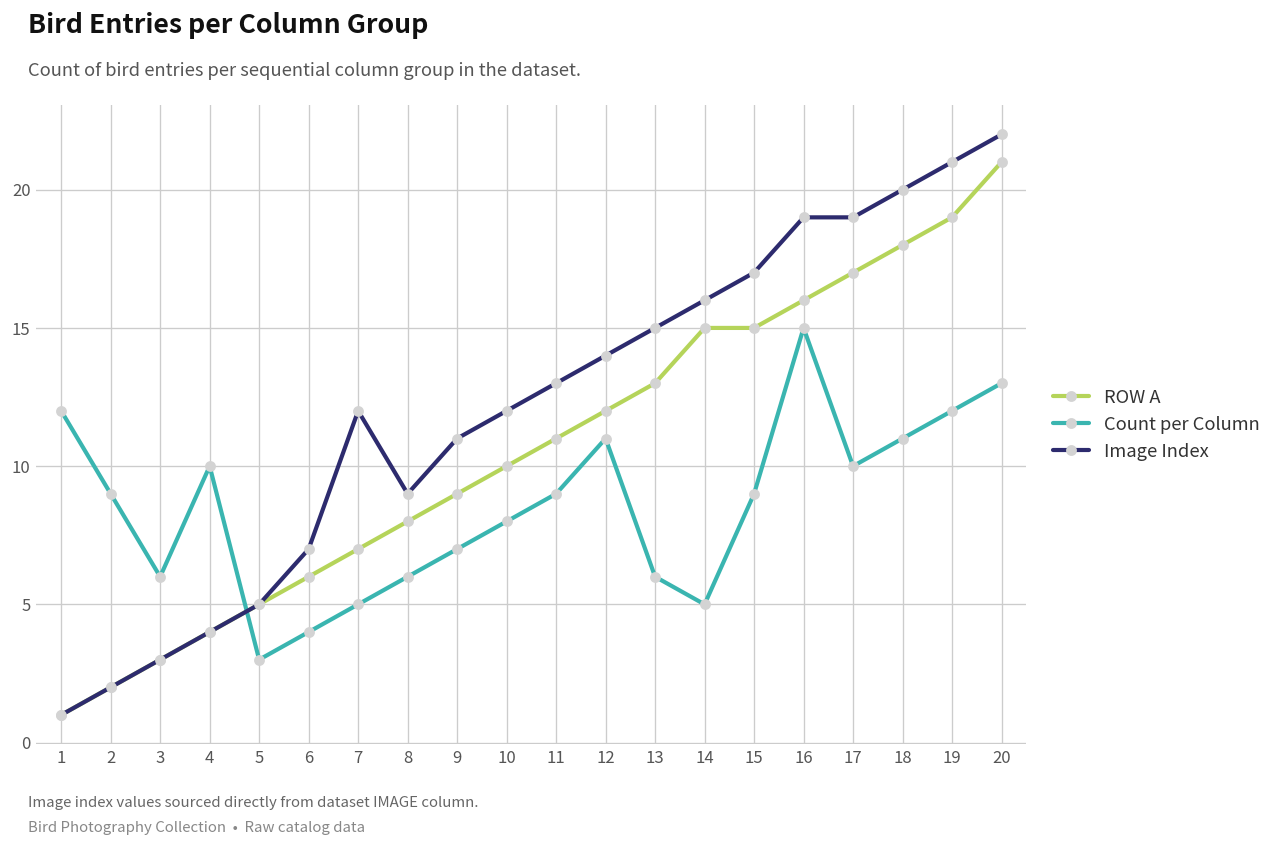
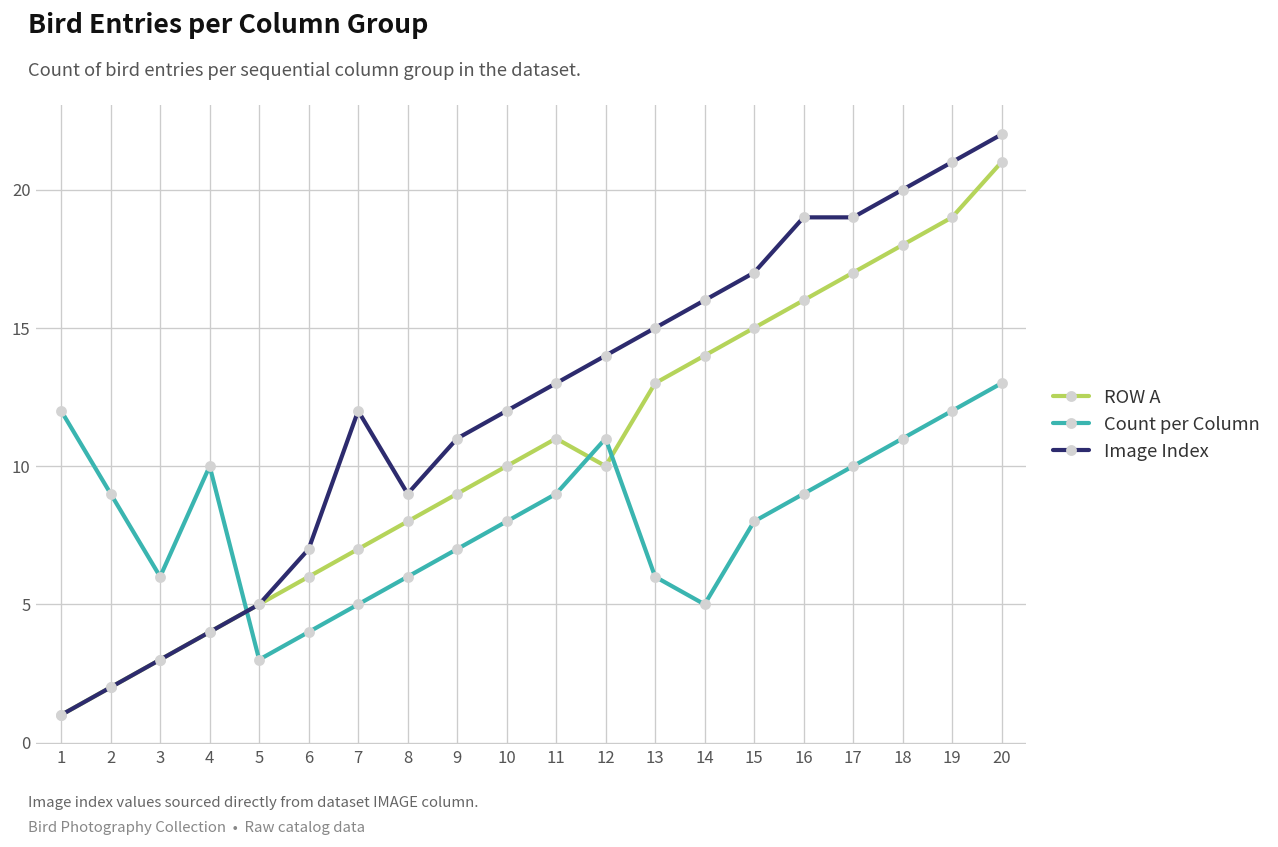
ROW A, 12: 12 -> 10
ROW A, 14: 15 -> 14
Count per Column, 15: 9 -> 8
Count per Column, 16: 15 -> 9
